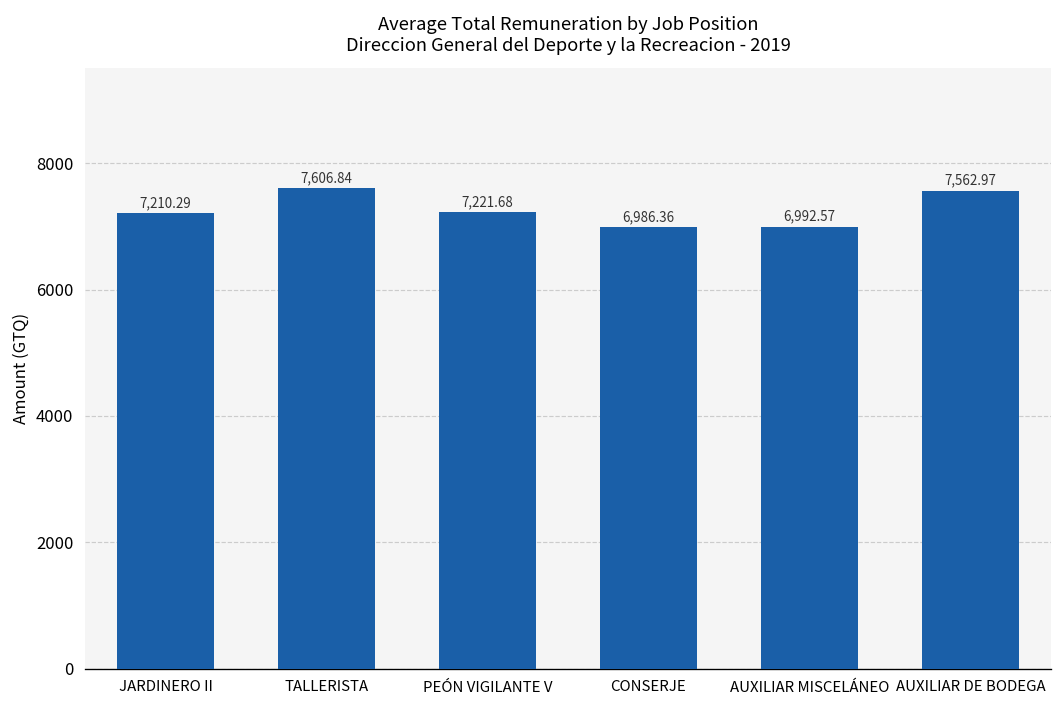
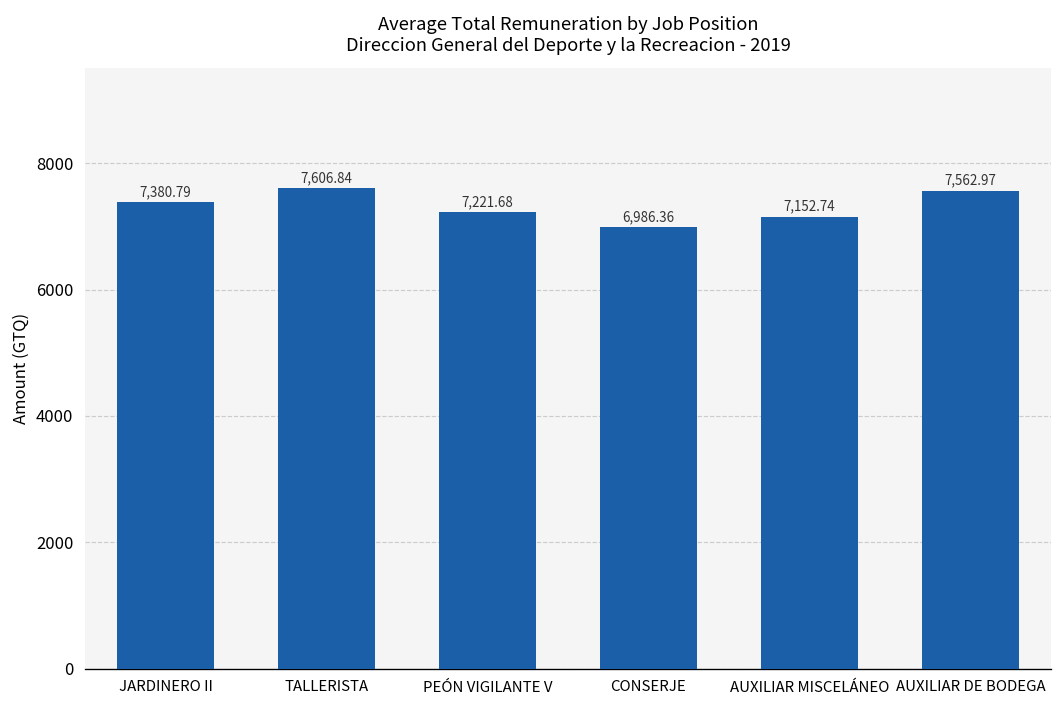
JARDINERO II: 7,210.29 -> 7,380.79
AUXILIAR MISCELÁNEO: 6,992.57 -> 7,152.74
